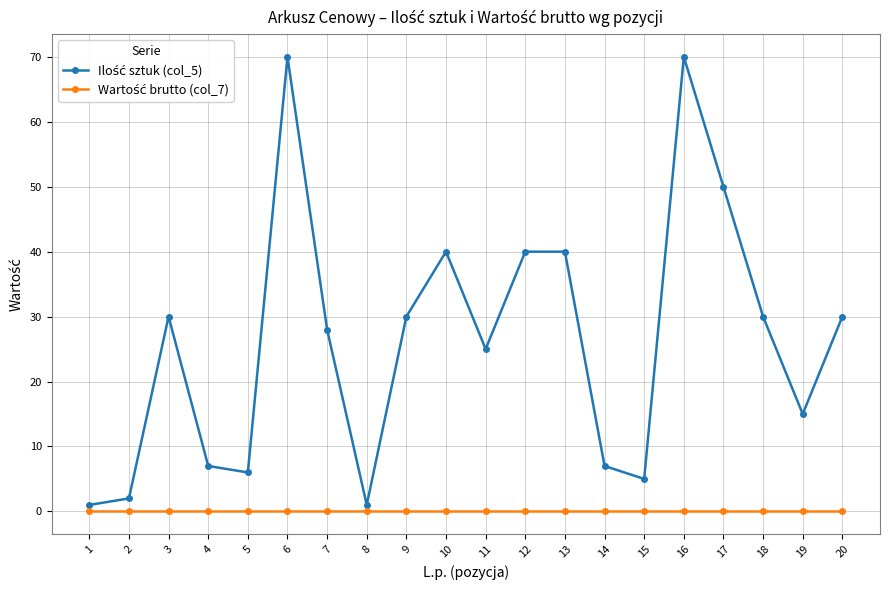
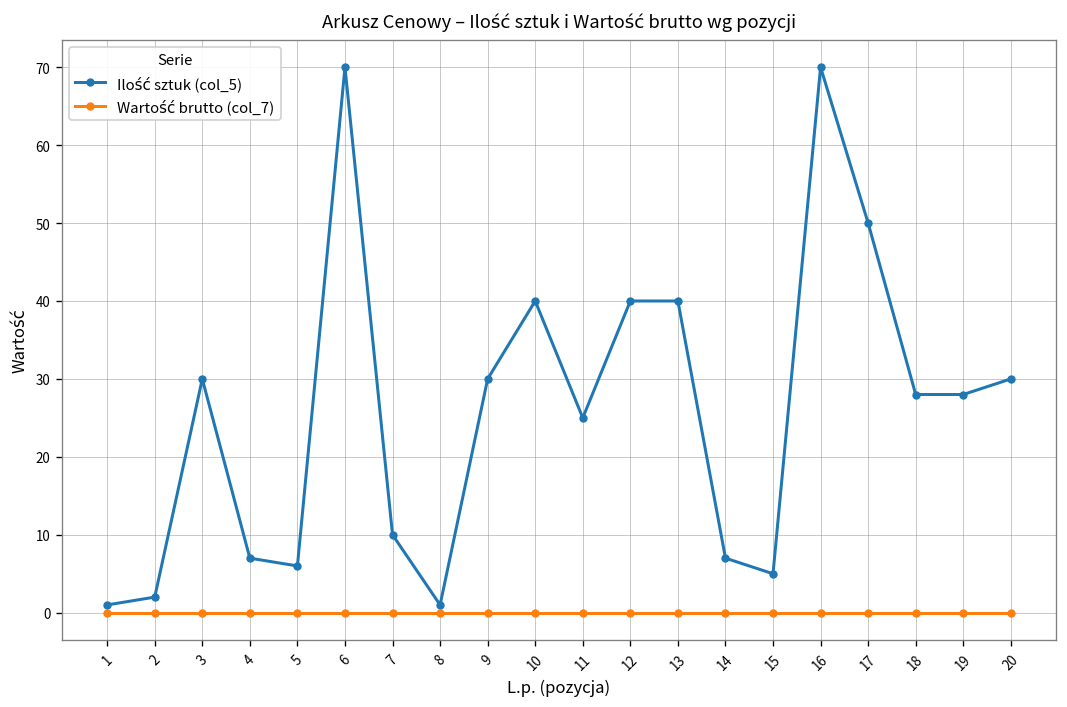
Ilość sztuk (col_5), 7: 28 -> 10
Ilość sztuk (col_5), 18: 30 -> 28
Ilość sztuk (col_5), 19: 15 -> 28
